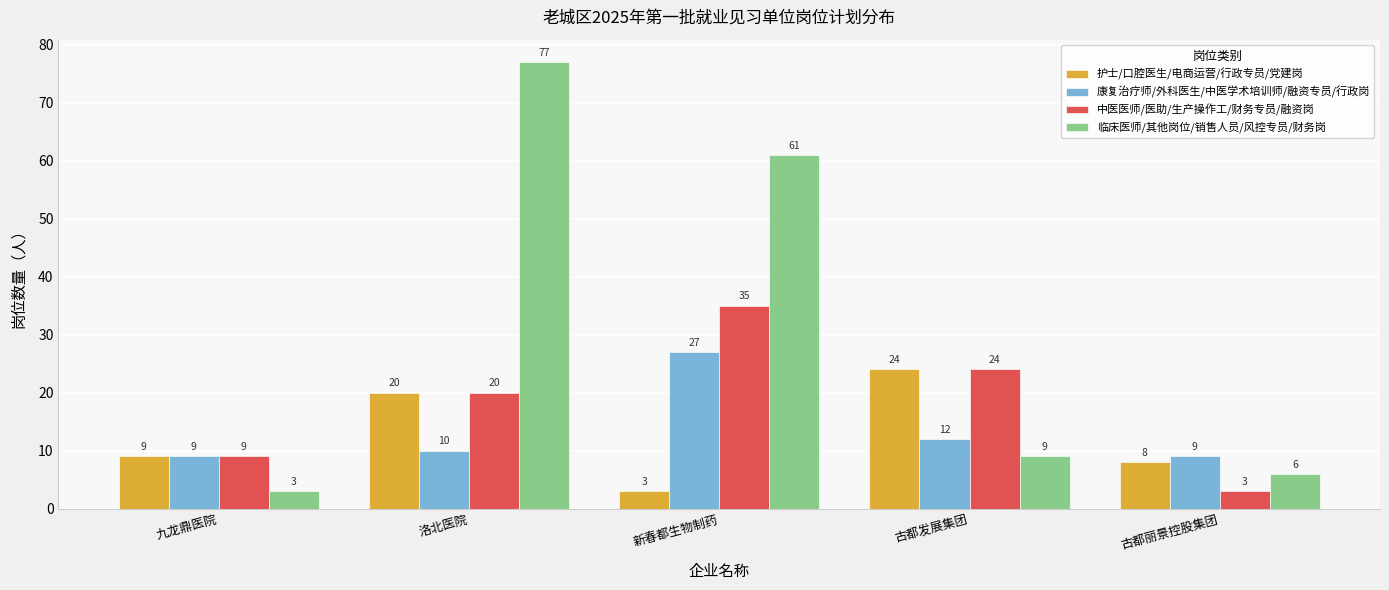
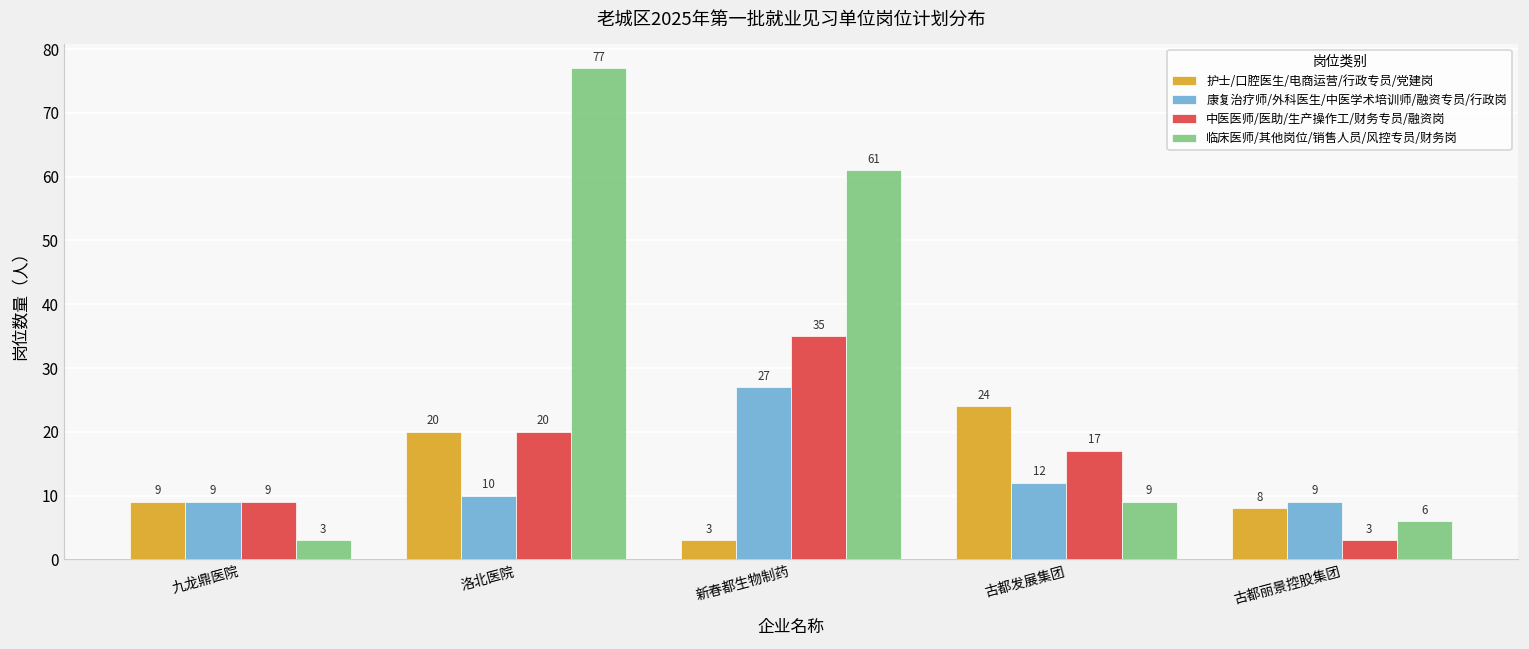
中医医师/医助/生产操作工/财务专员/融资岗, 古都发展集团: 24 -> 17
